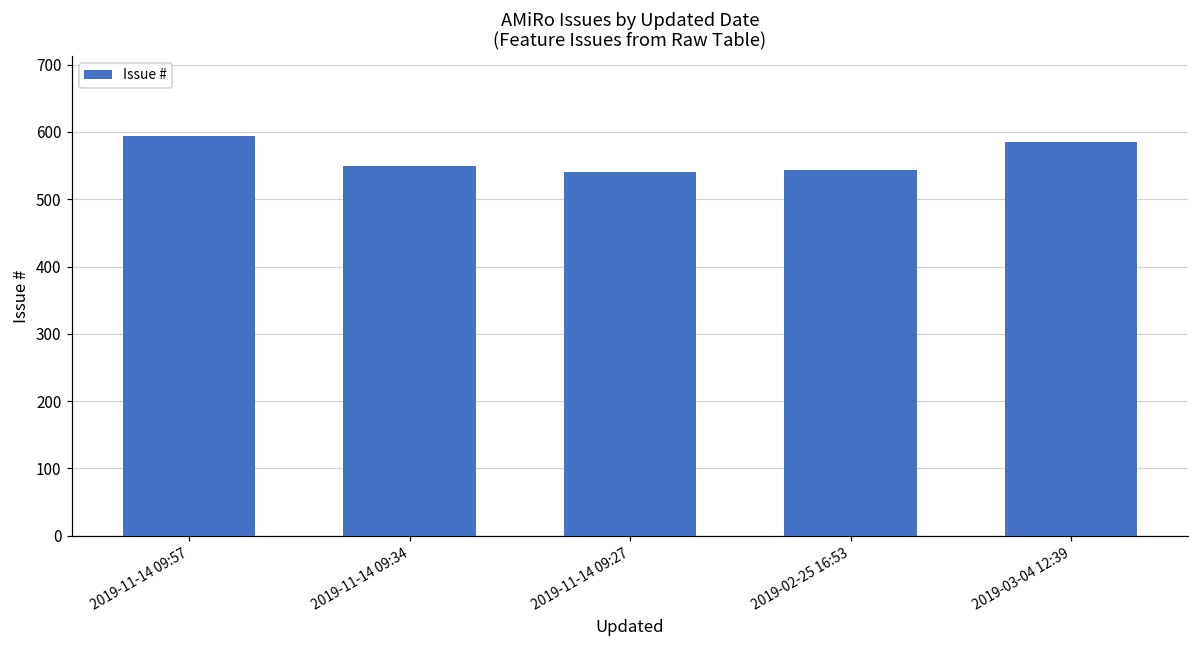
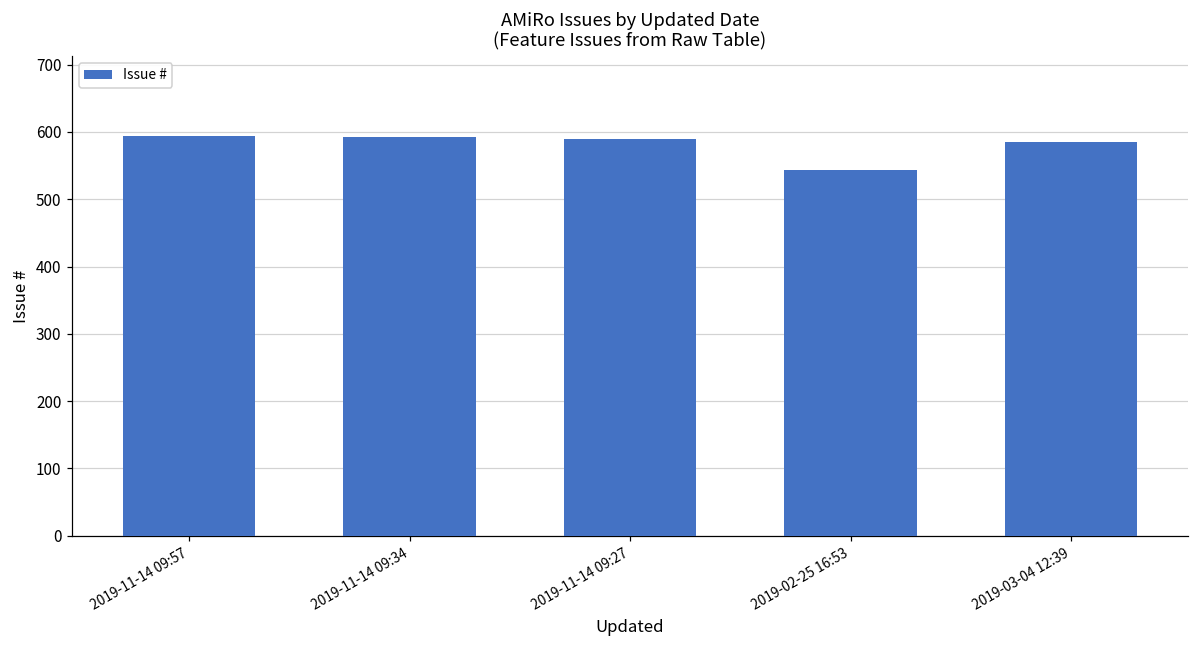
2019-11-14 09:34: 550 -> 590
2019-11-14 09:27: 540 -> 590
